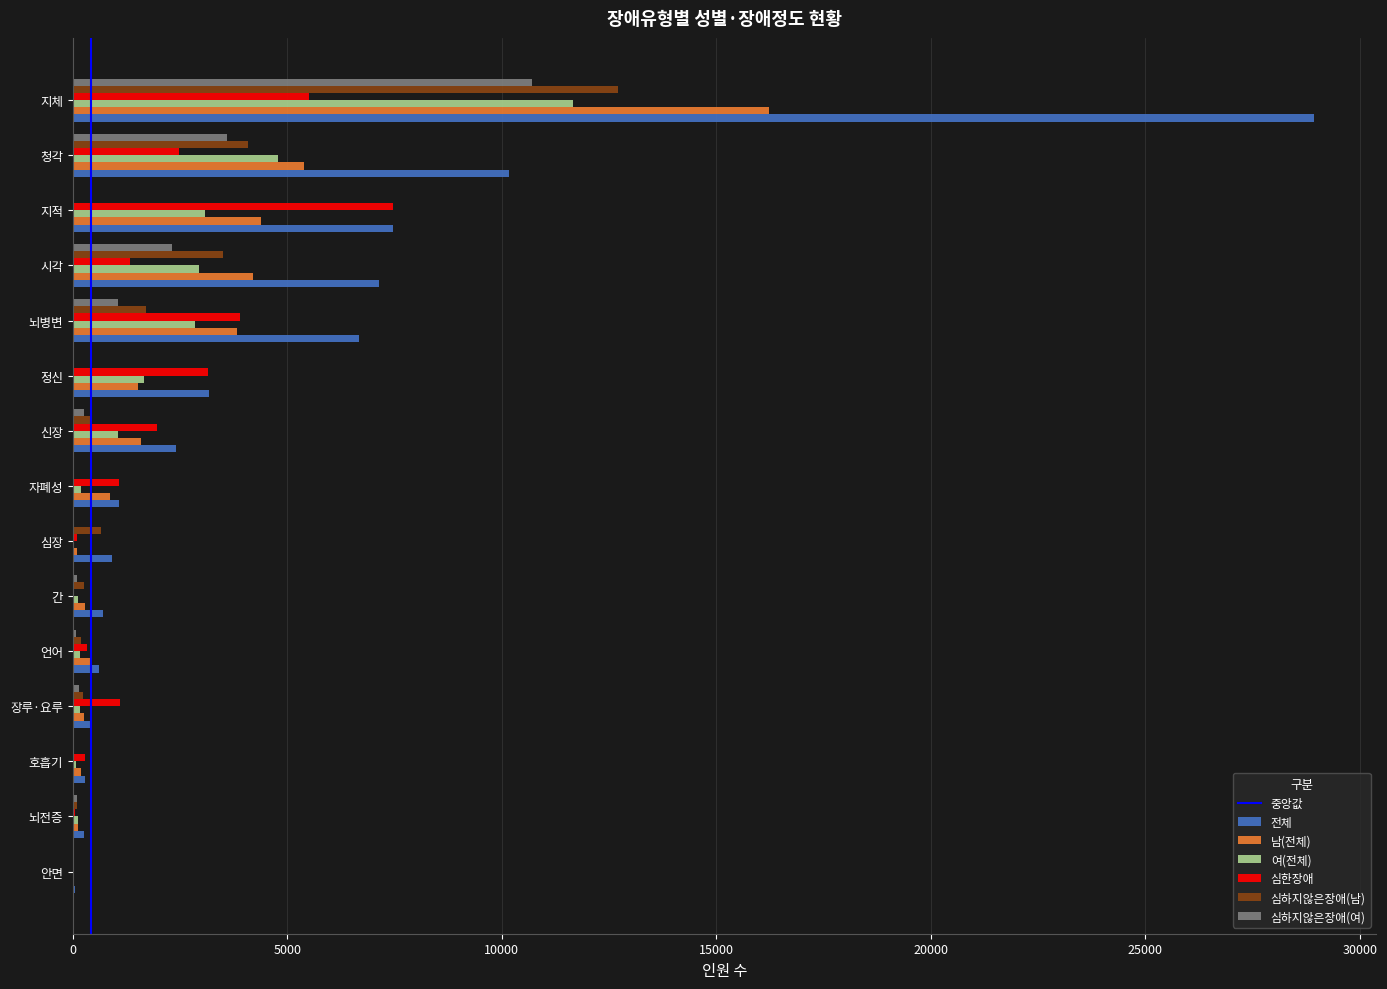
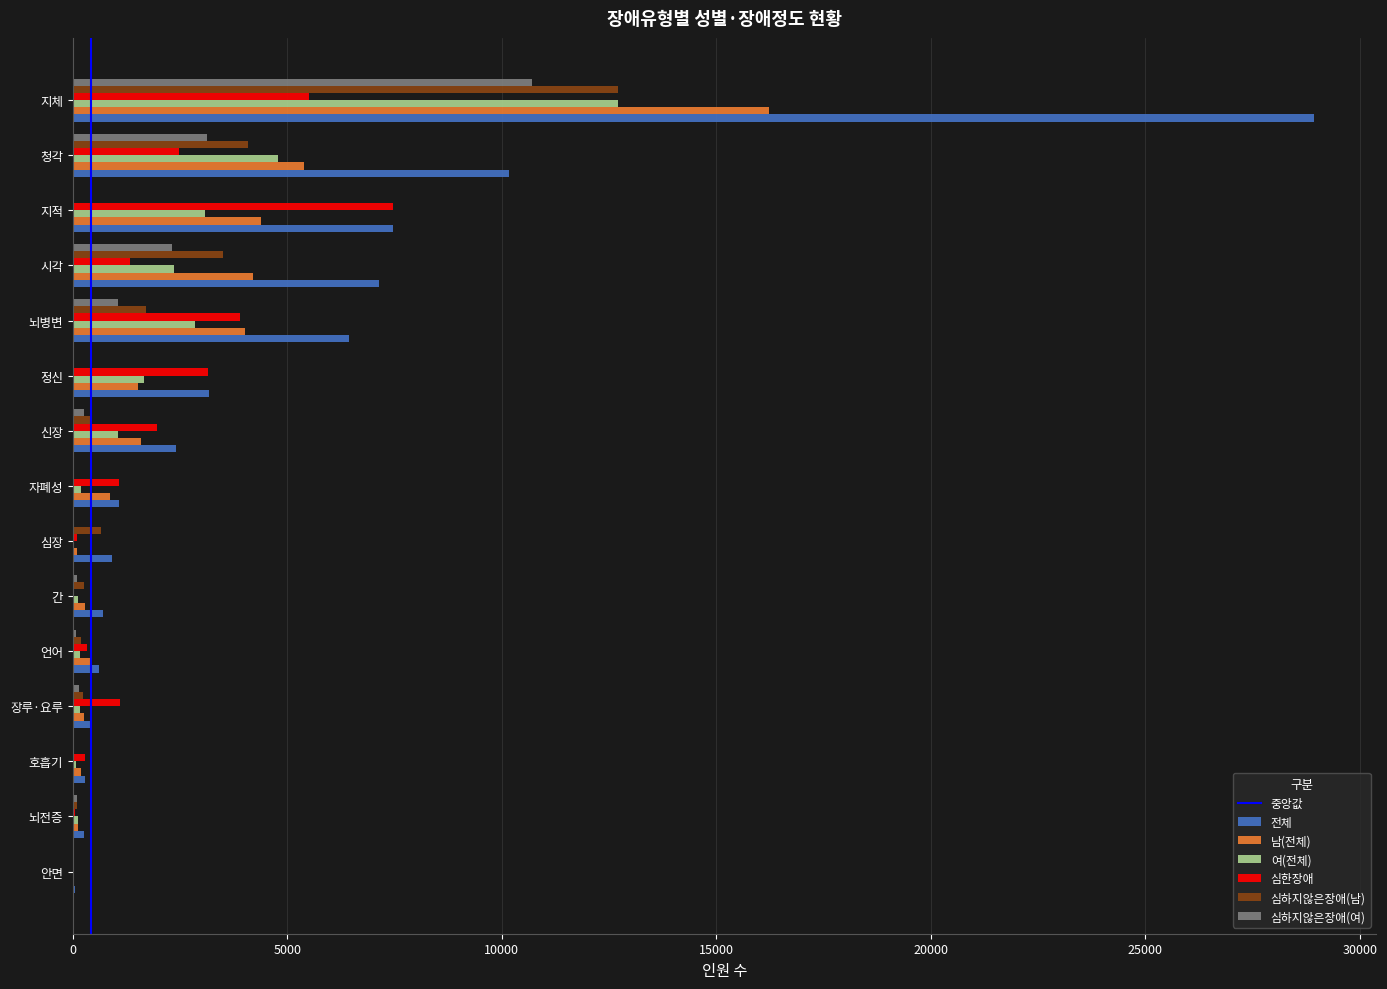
여(전체), 지체: 11700 -> 12700
심하지않은장애(여), 청각: 3600 -> 3100
여(전체), 시각: 2900 -> 2400
남(전체), 뇌병변: 3800 -> 4000
전체, 뇌병변: 6700 -> 6400
